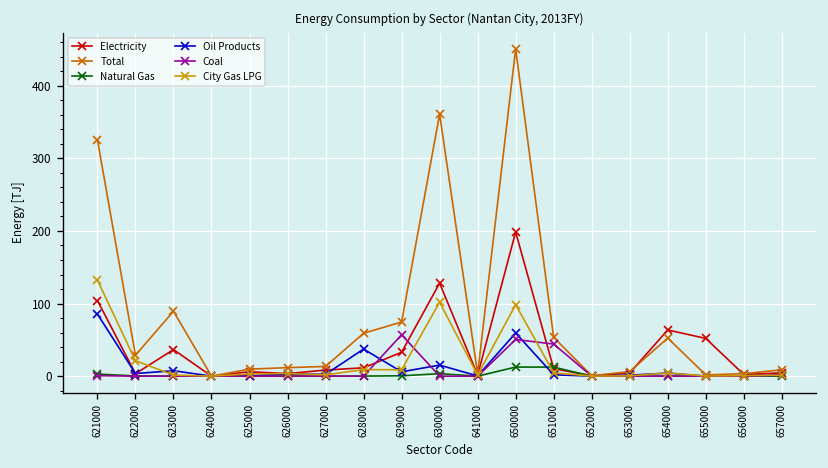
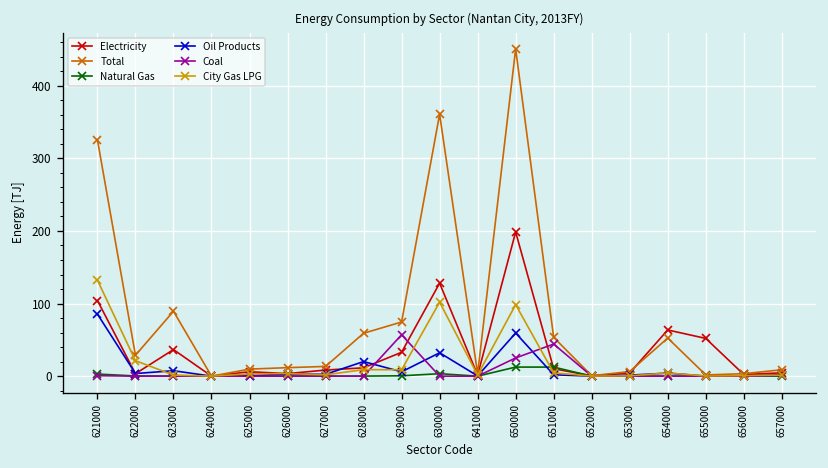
Oil Products, 628000: 40 -> 20
Oil Products, 630000: 20 -> 30
Coal, 650000: 50 -> 30
